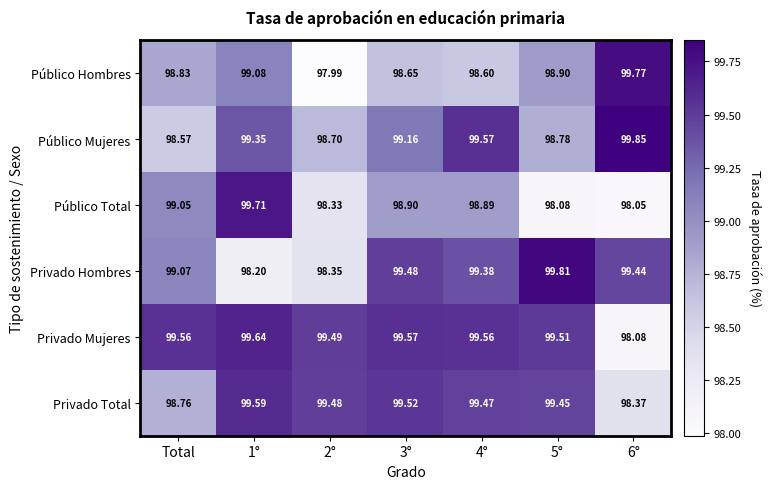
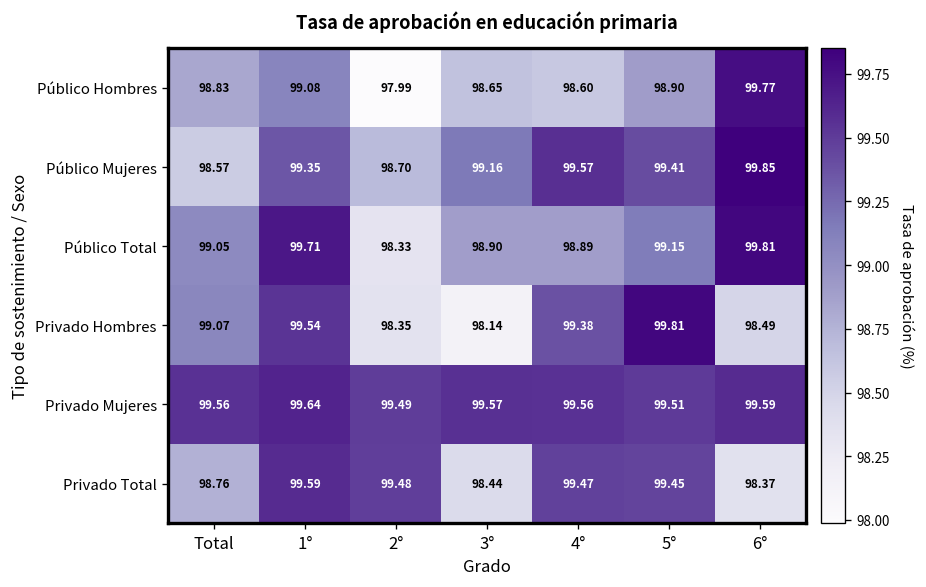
Público Mujeres, 5°: 98.78 -> 99.41
Público Total, 5°: 98.08 -> 99.15
Público Total, 6°: 98.05 -> 99.81
Privado Hombres, 1°: 98.20 -> 99.54
Privado Hombres, 3°: 99.48 -> 98.14
Privado Hombres, 6°: 99.44 -> 98.49
Privado Mujeres, 6°: 98.08 -> 99.59
Privado Total, 3°: 99.52 -> 98.44
